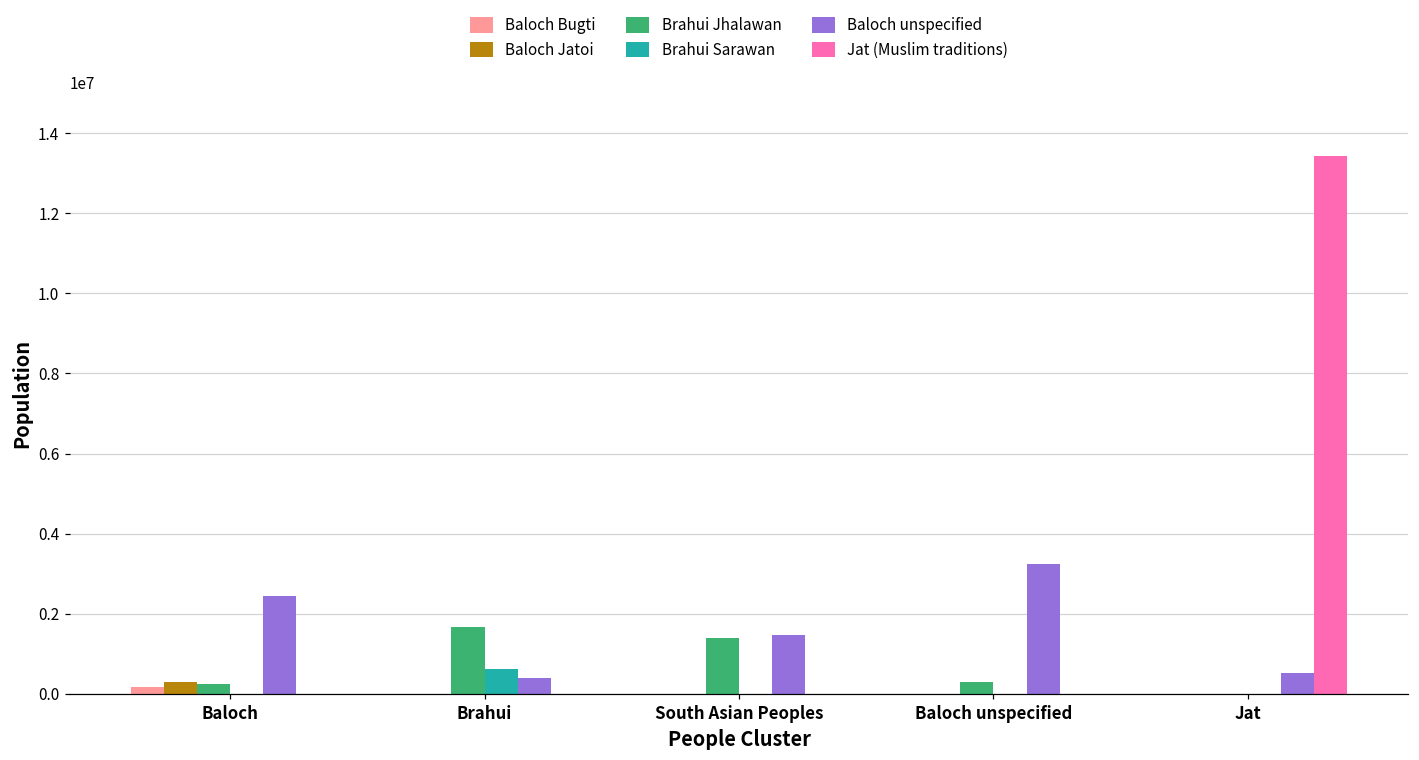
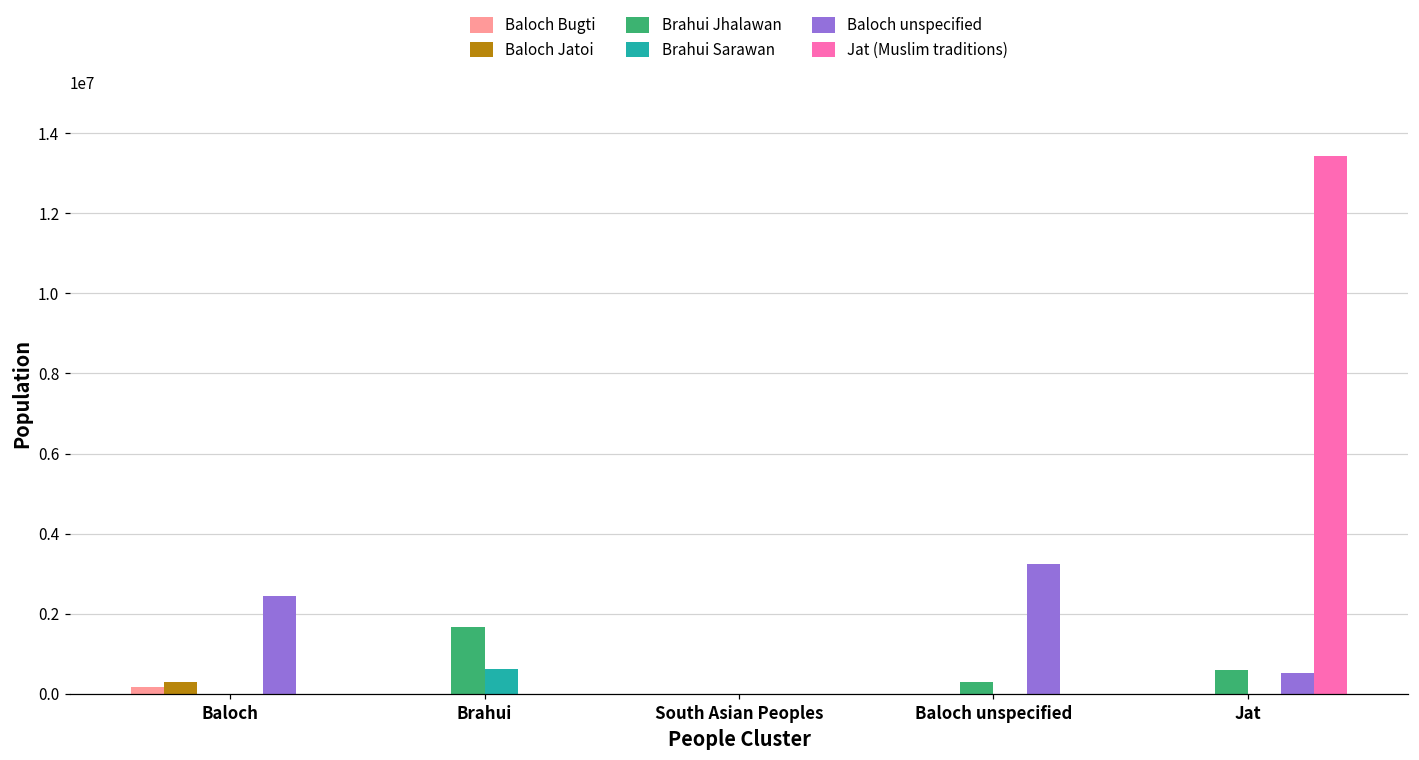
Brahui Jhalawan, Baloch: 200000 -> 0
Baloch unspecified, Brahui: 400000 -> 0
Brahui Jhalawan, South Asian Peoples: 1400000 -> 0
Baloch unspecified, South Asian Peoples: 1500000 -> 0
Brahui Jhalawan, Jat: 0 -> 600000
